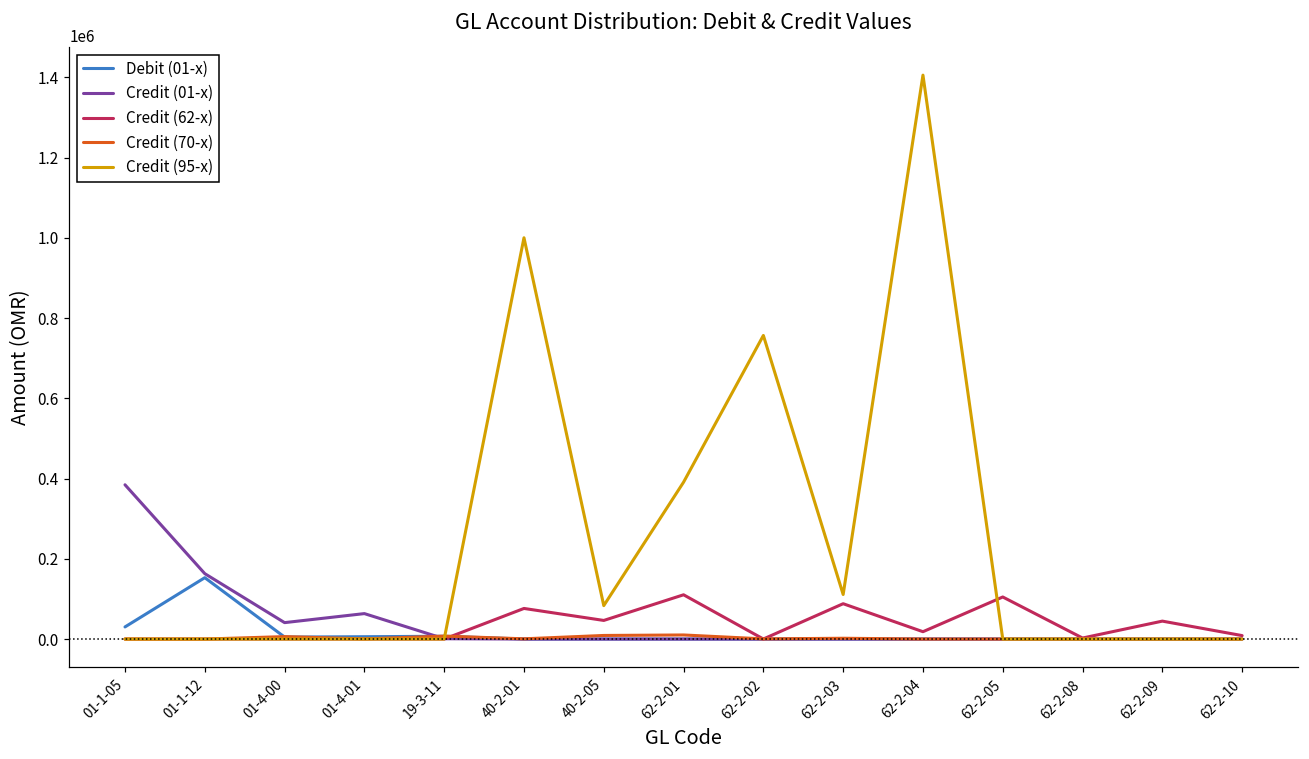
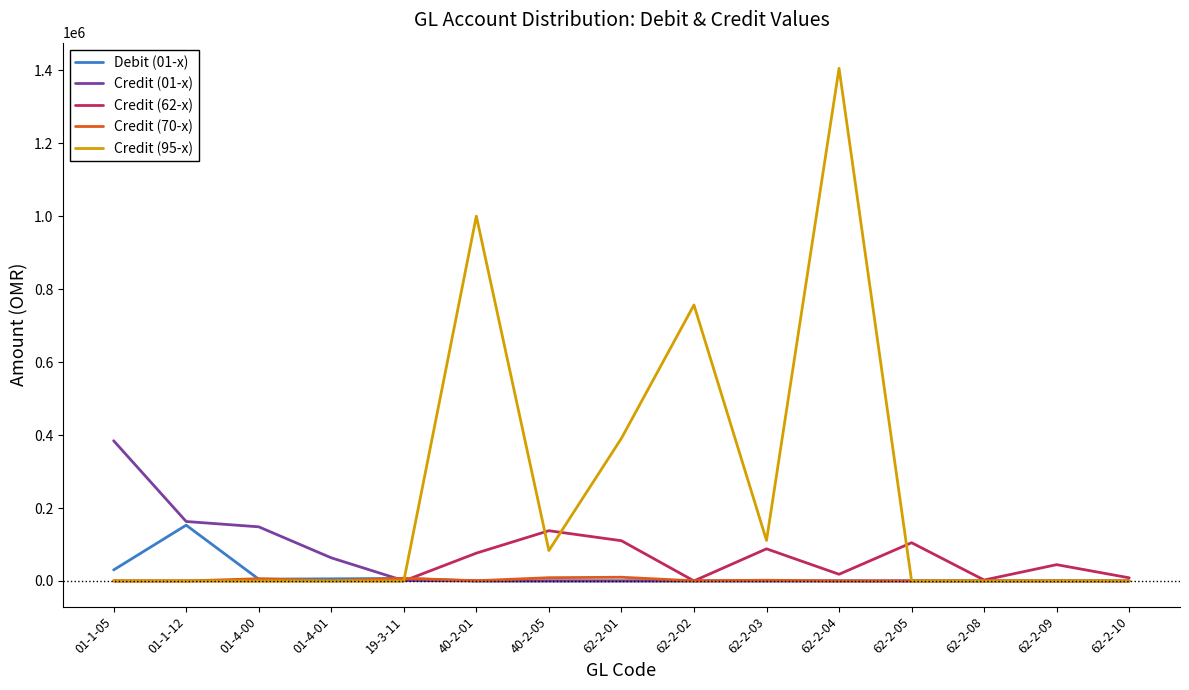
Credit (01-x), 01-4-00: 40000 -> 150000
Credit (62-x), 40-2-05: 50000 -> 140000
